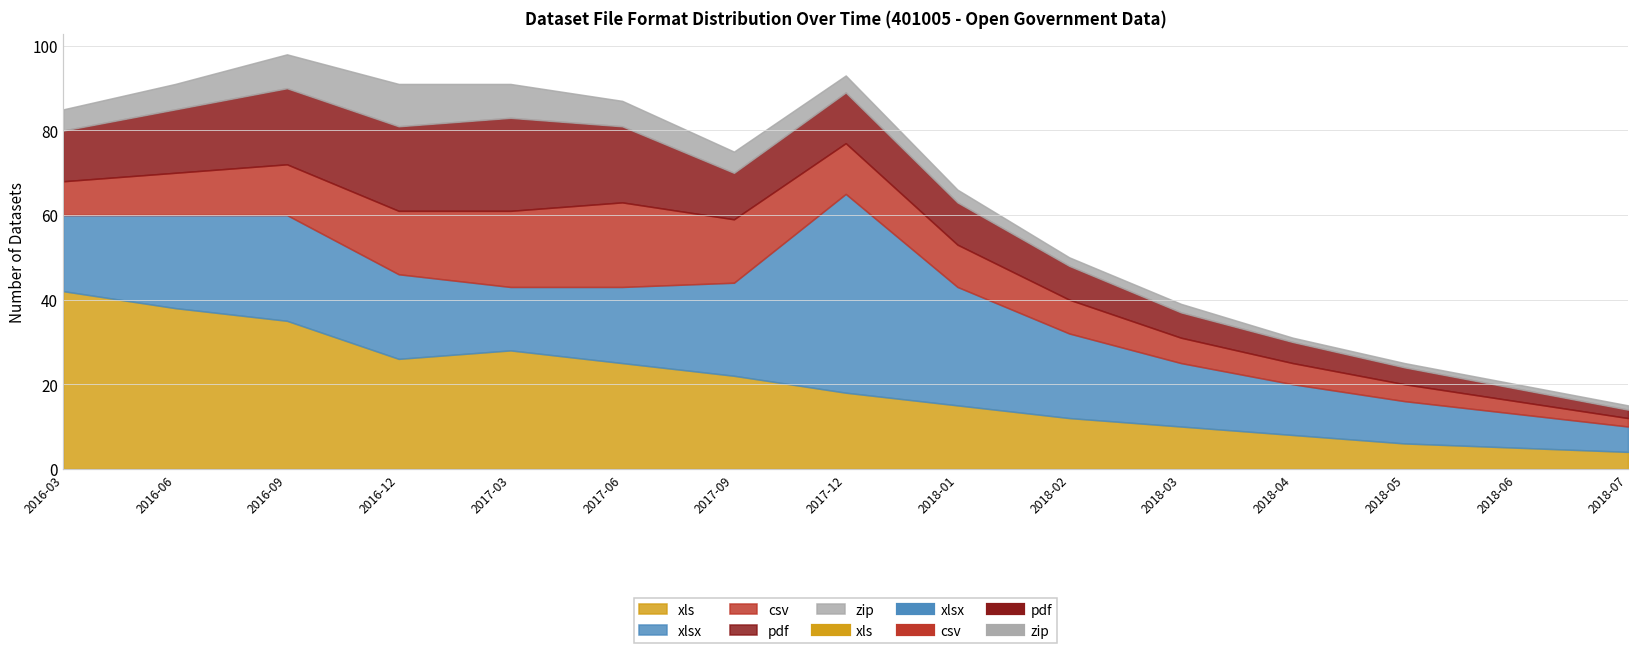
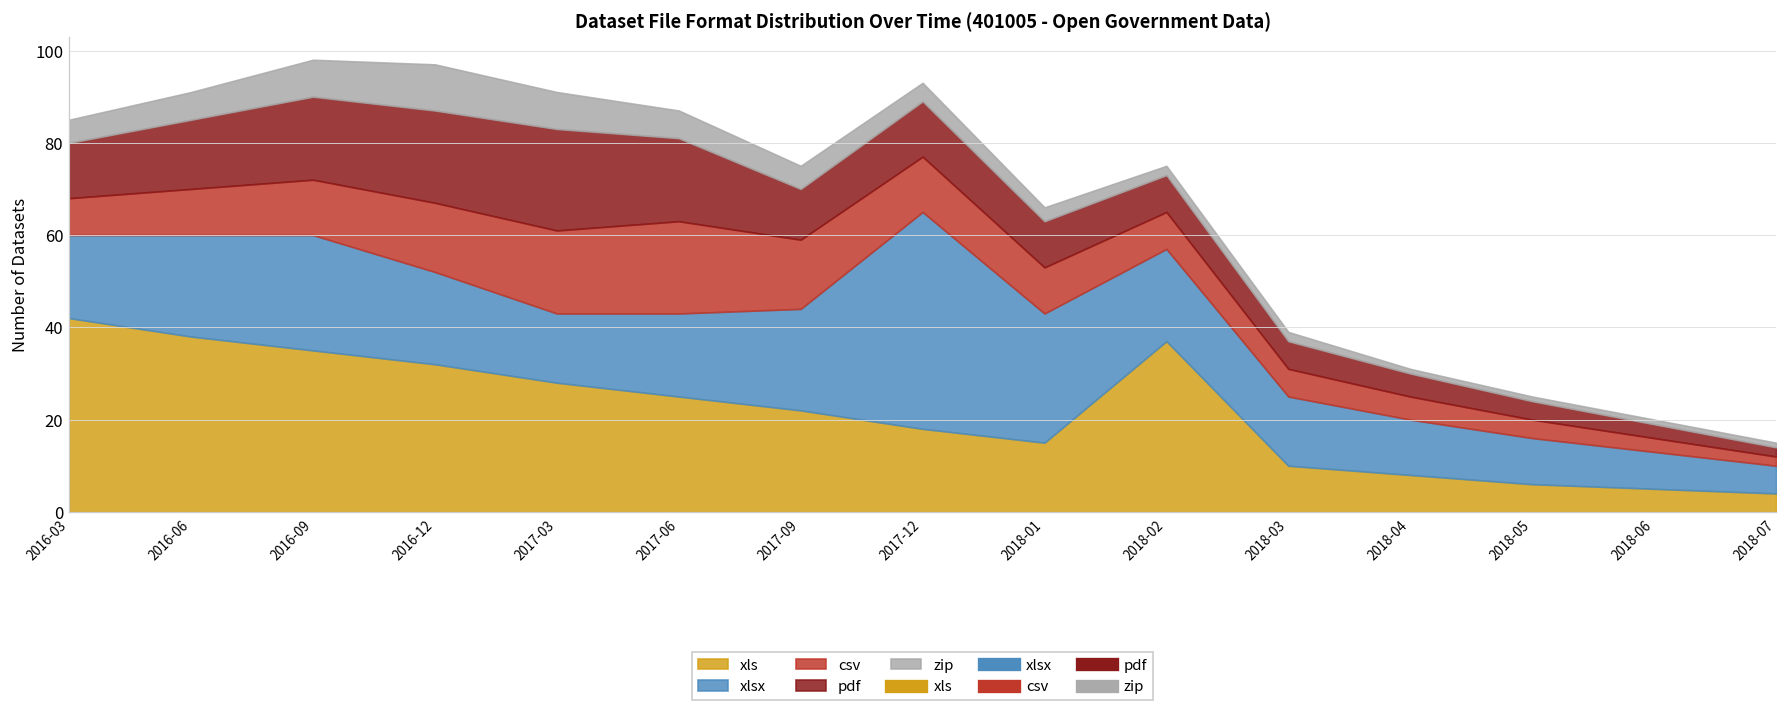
xls, 2016-12: 26 -> 32
xls, 2018-02: 12 -> 37
